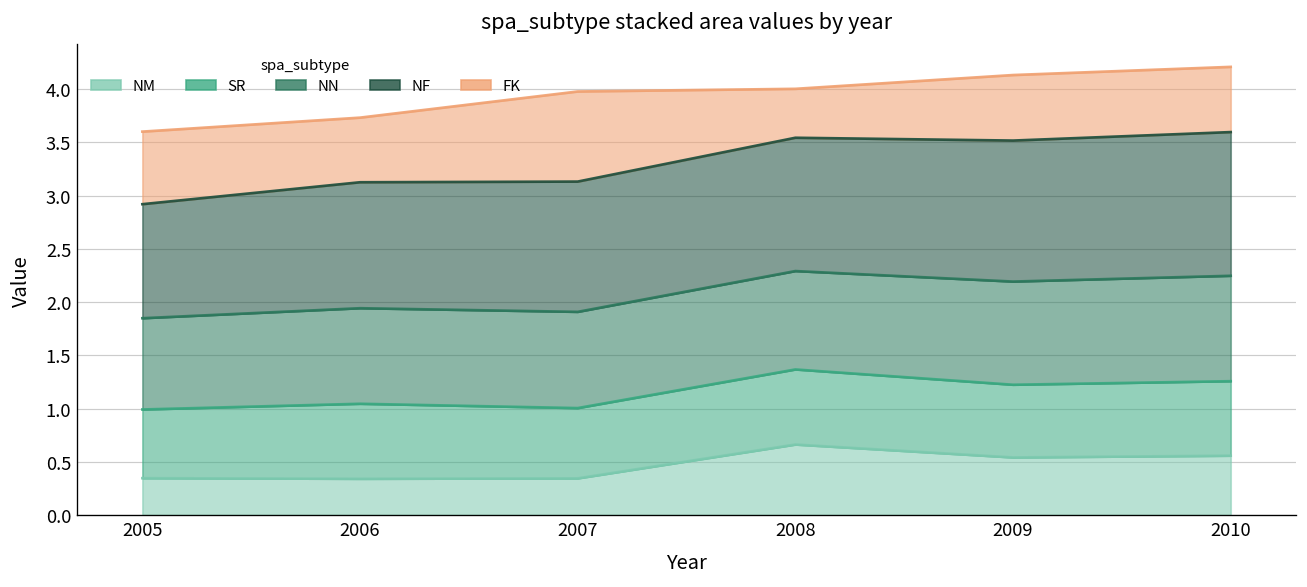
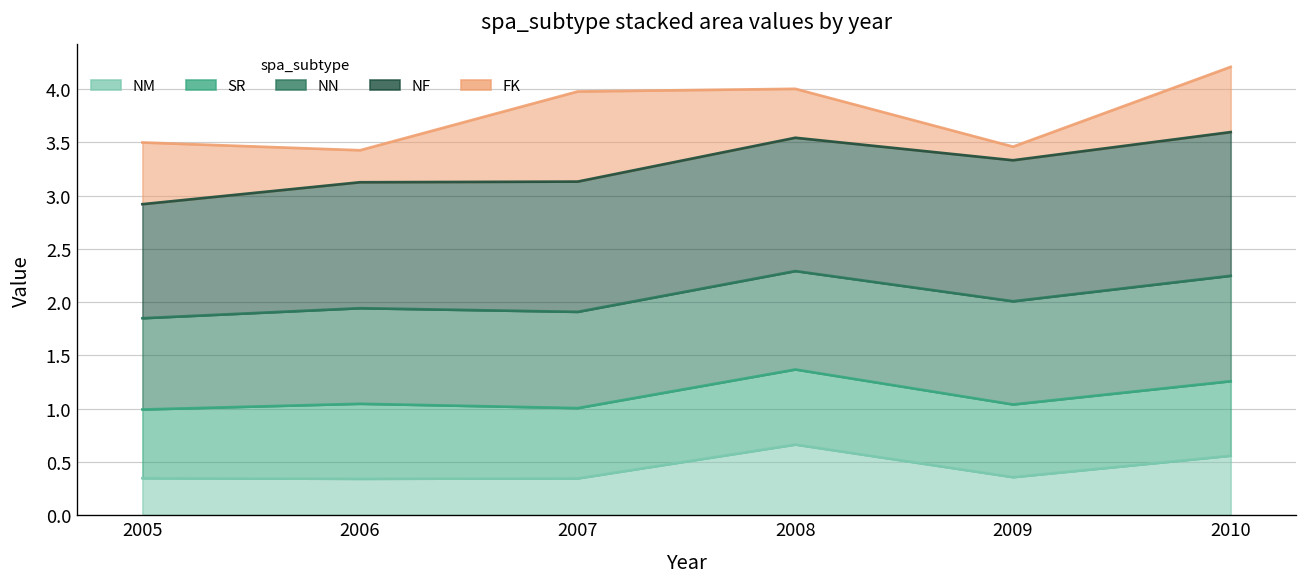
FK, 2005: 0.7 -> 0.6
FK, 2006: 0.6 -> 0.3
NM, 2009: 0.5 -> 0.4
FK, 2009: 0.6 -> 0.1
